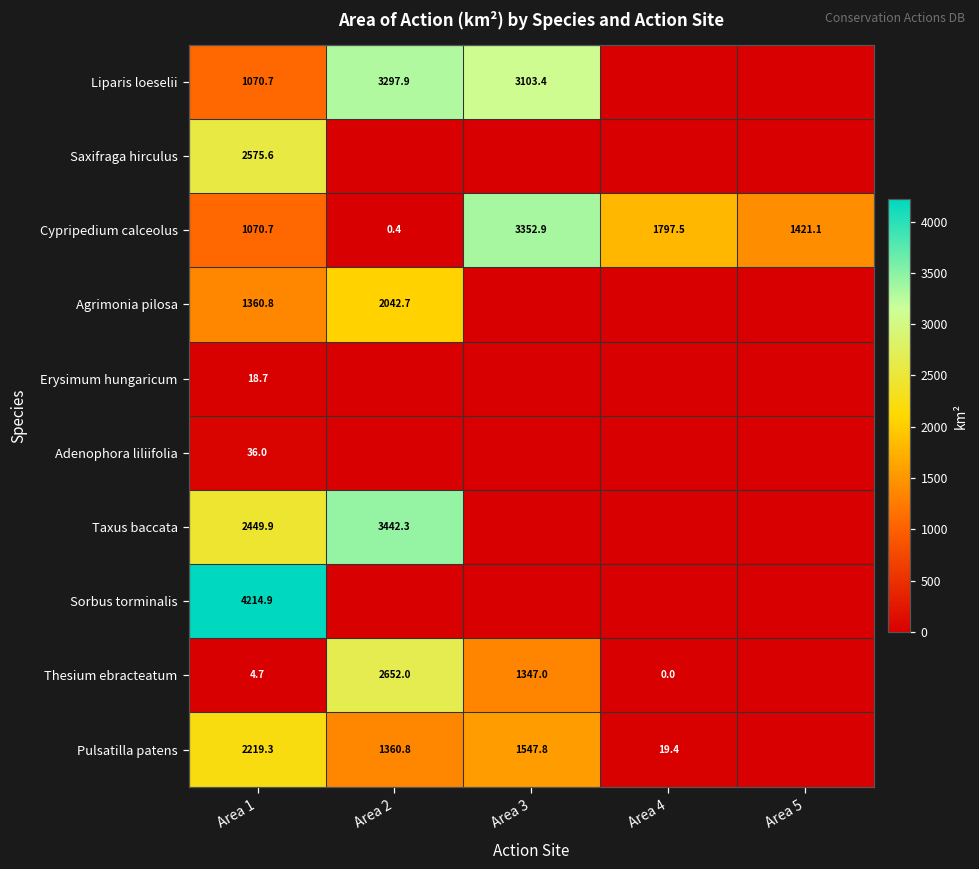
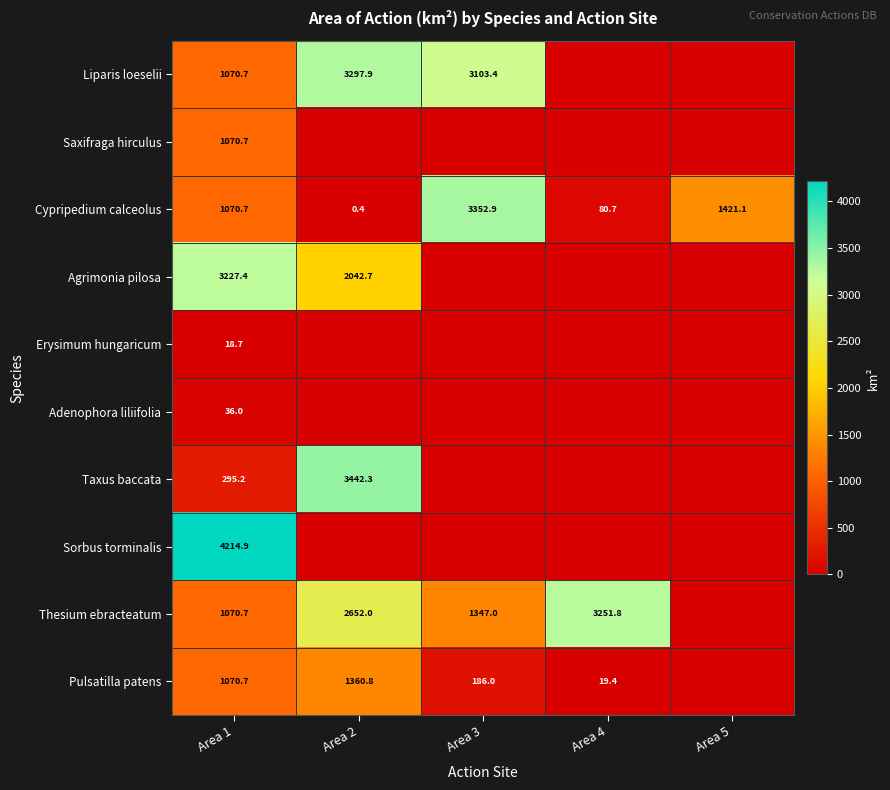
Saxifraga hirculus, Area 1: 2575.6 -> 1070.7
Cypripedium calceolus, Area 4: 1797.5 -> 80.7
Agrimonia pilosa, Area 1: 1360.8 -> 3227.4
Taxus baccata, Area 1: 2449.9 -> 295.2
Thesium ebracteatum, Area 1: 4.7 -> 1070.7
Thesium ebracteatum, Area 4: 0.0 -> 3251.8
Pulsatilla patens, Area 1: 2219.3 -> 1070.7
Pulsatilla patens, Area 3: 1547.8 -> 186.0
